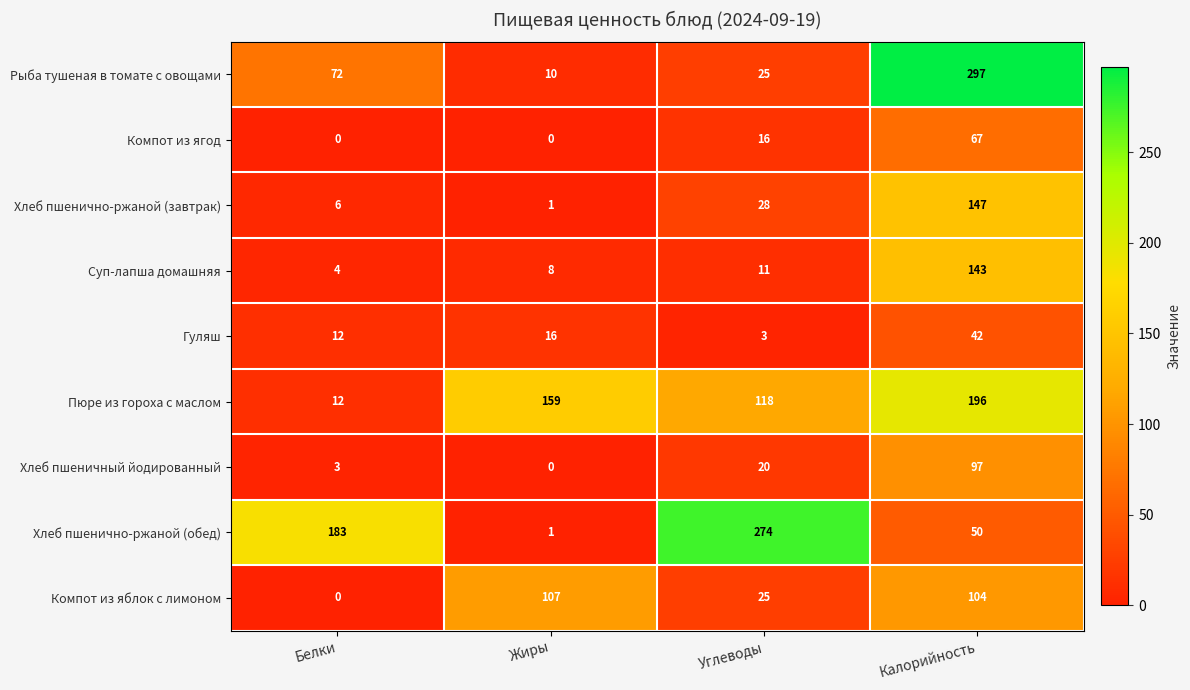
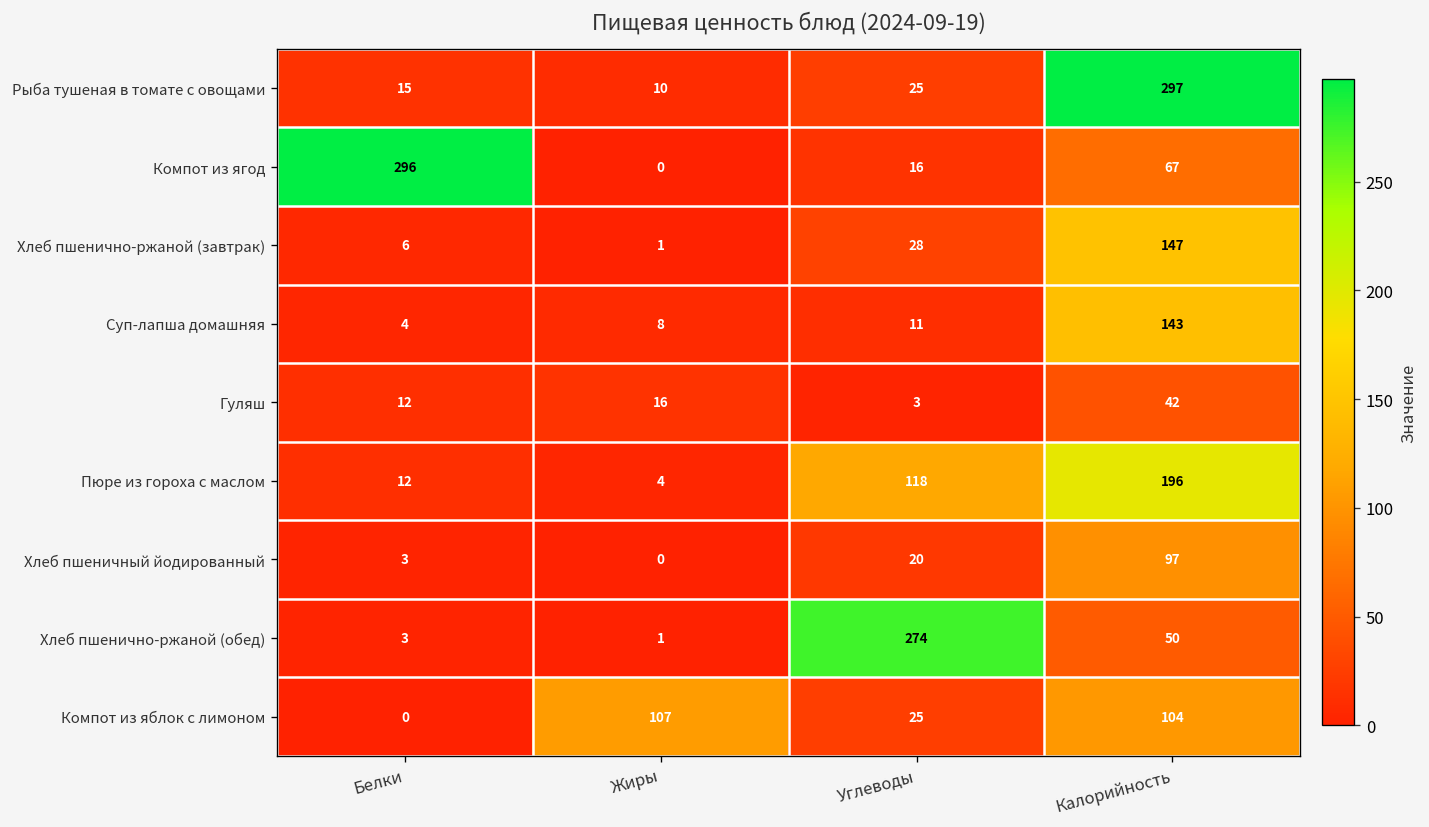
Рыба тушеная в томате с овощами, Белки: 72 -> 15
Компот из ягод, Белки: 0 -> 296
Пюре из гороха с маслом, Жиры: 159 -> 4
Хлеб пшенично-ржаной (обед), Белки: 183 -> 3
